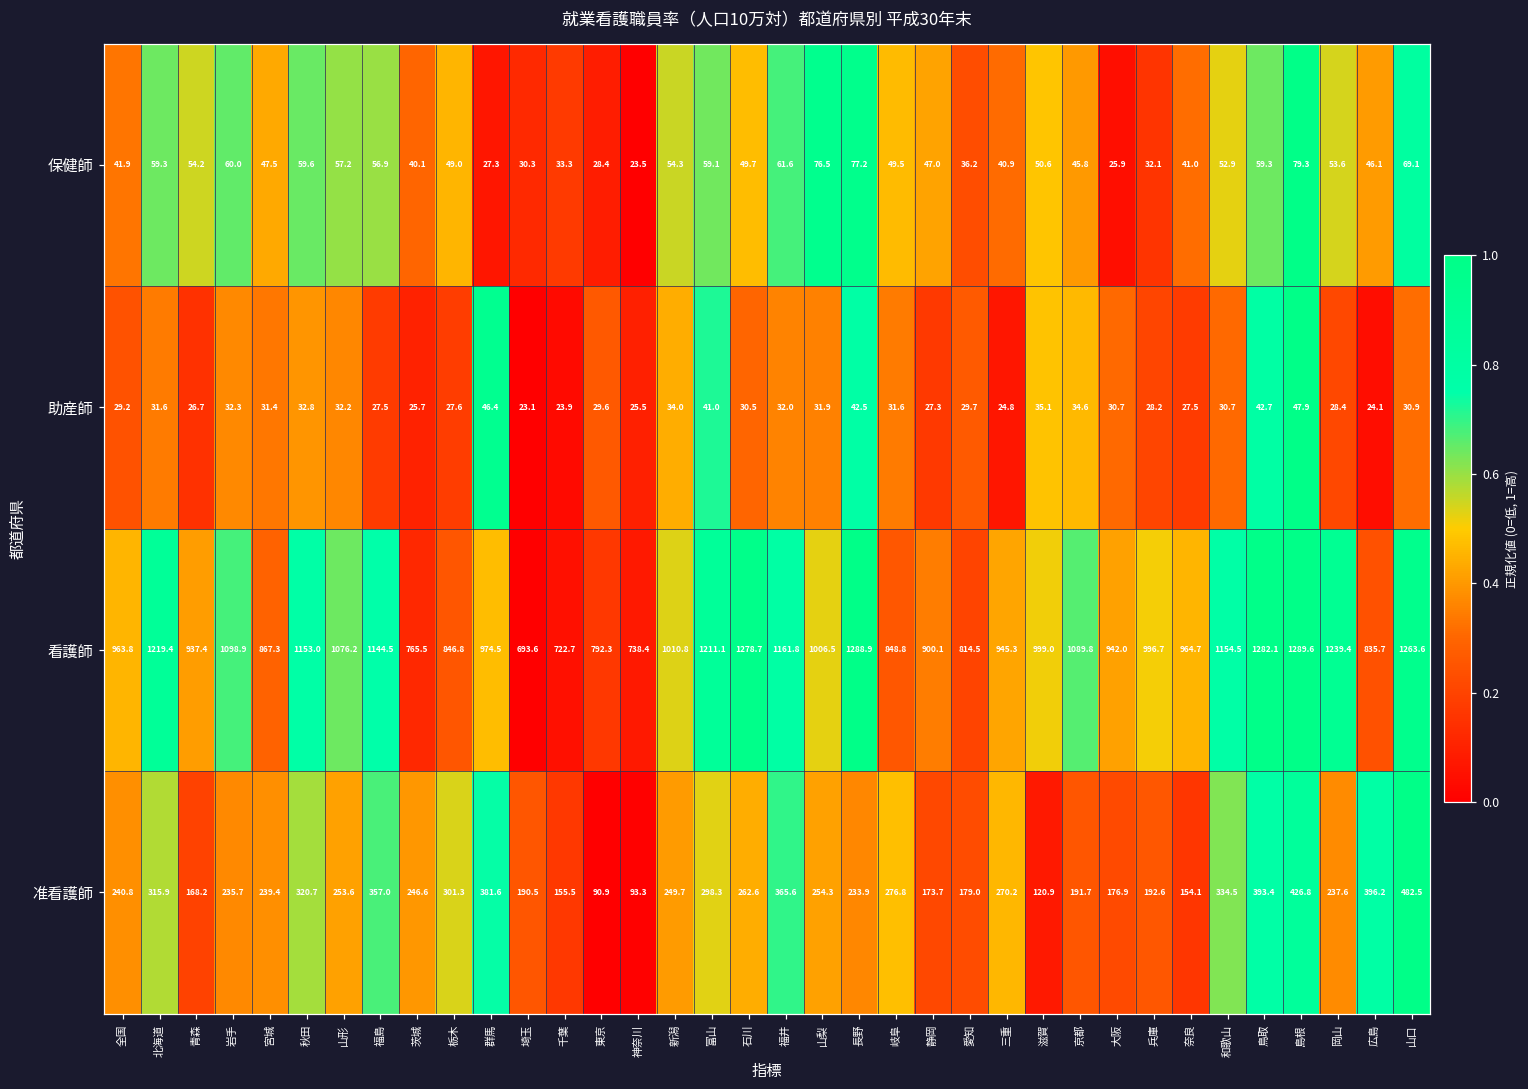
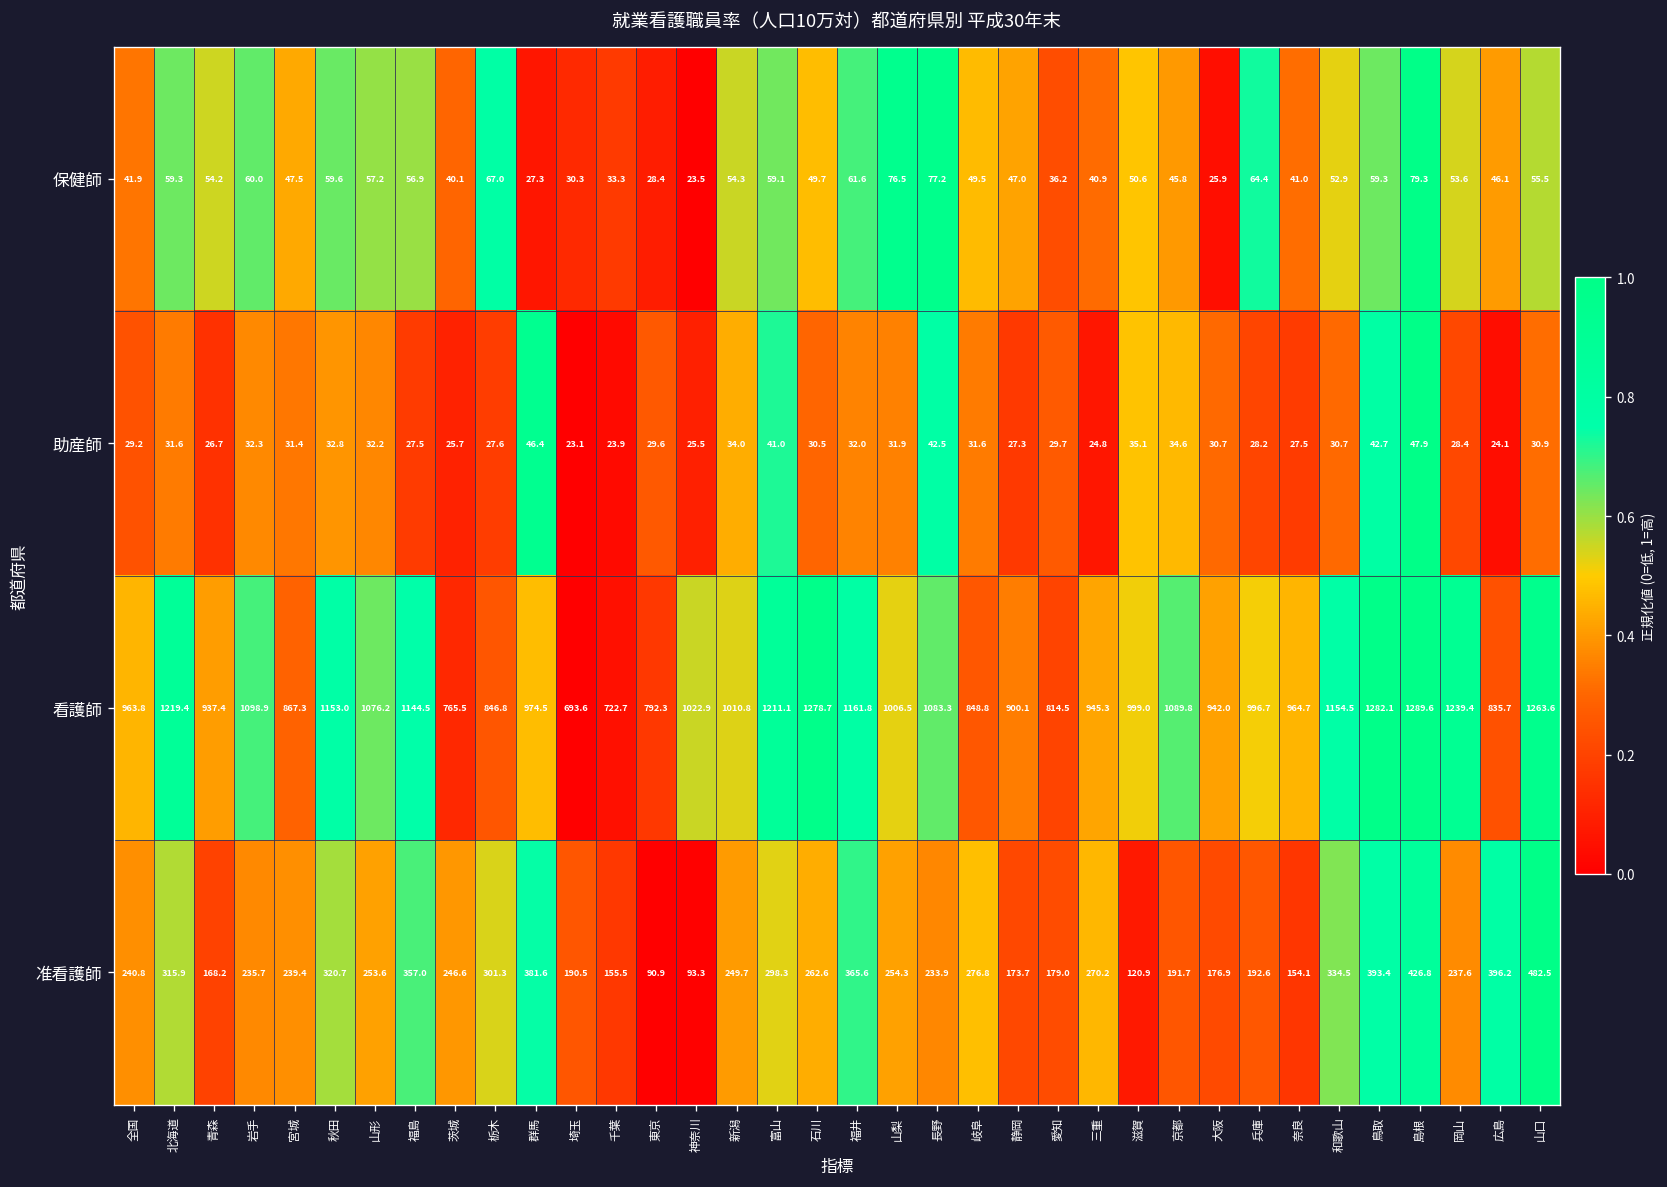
保健師, 栃木: 49.0 -> 67.0
保健師, 兵庫: 32.1 -> 64.4
保健師, 山口: 69.1 -> 55.5
看護師, 神奈川: 738.4 -> 1022.9
看護師, 長野: 1288.9 -> 1083.3
